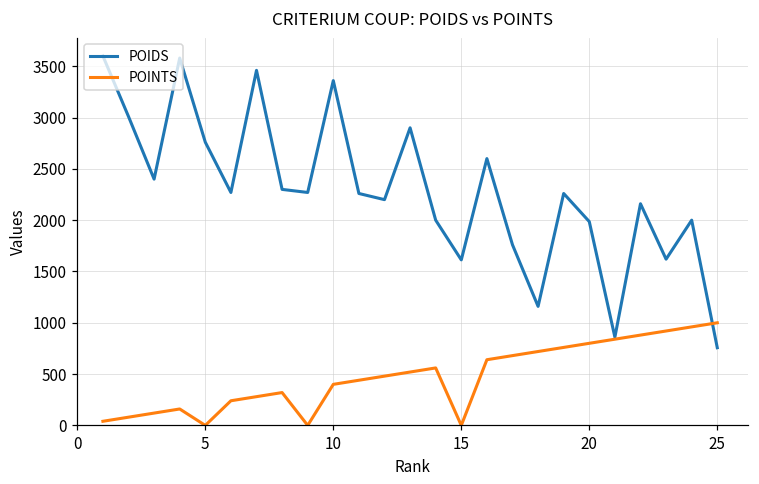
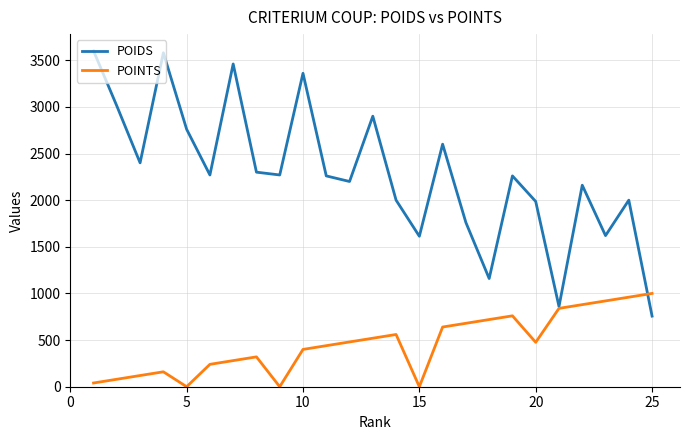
POINTS, 20: 800 -> 500
